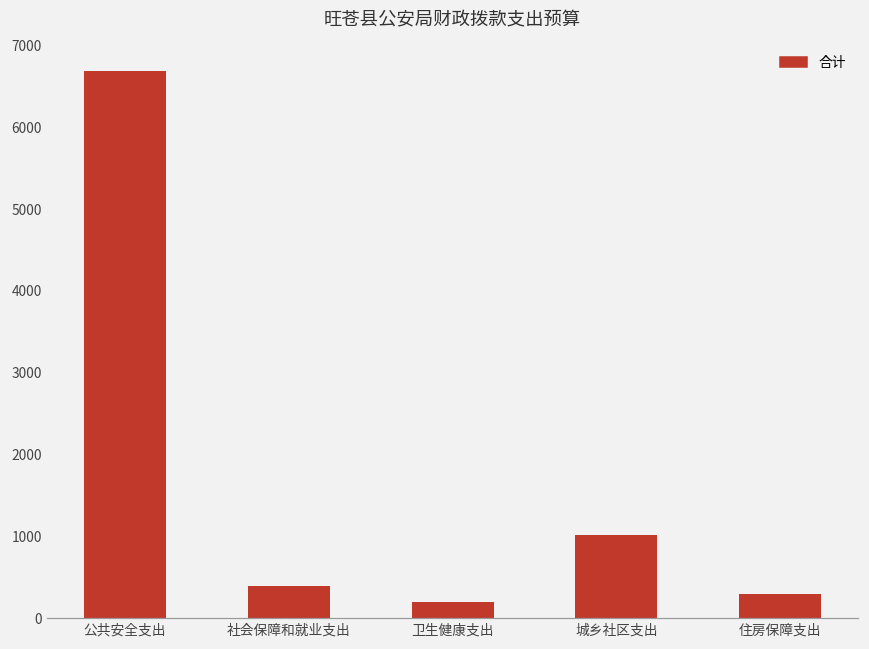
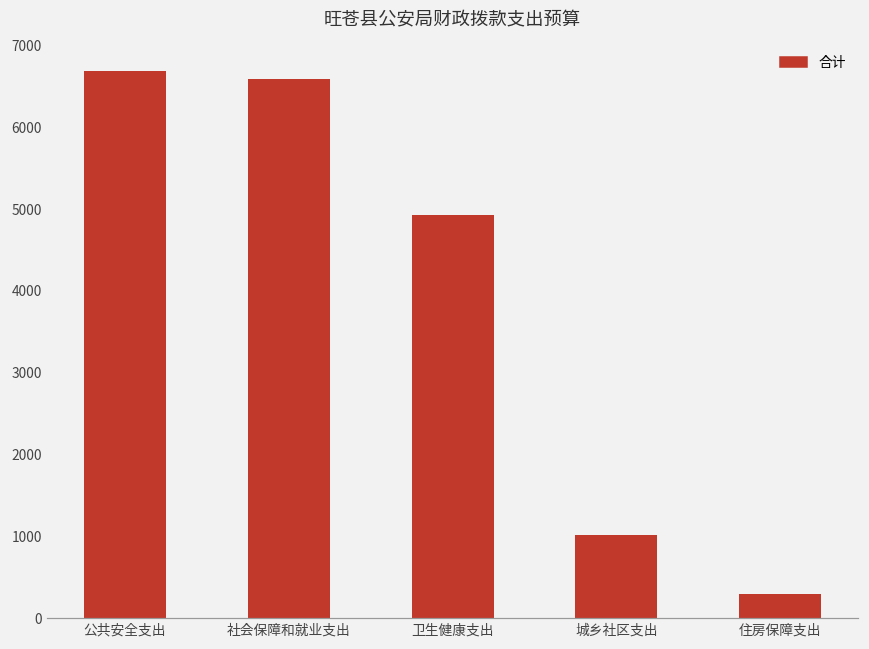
社会保障和就业支出: 400 -> 6600
卫生健康支出: 200 -> 4900
